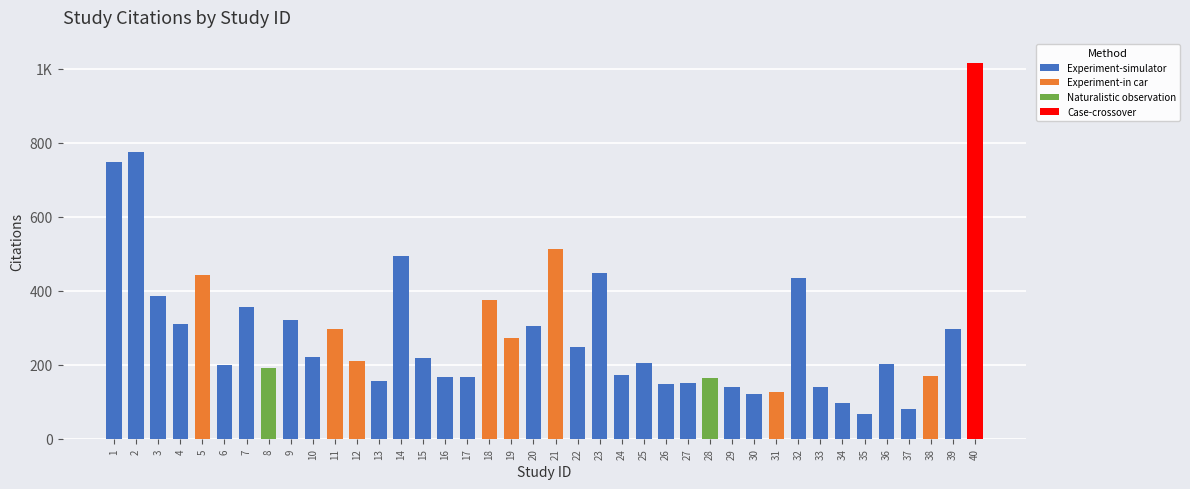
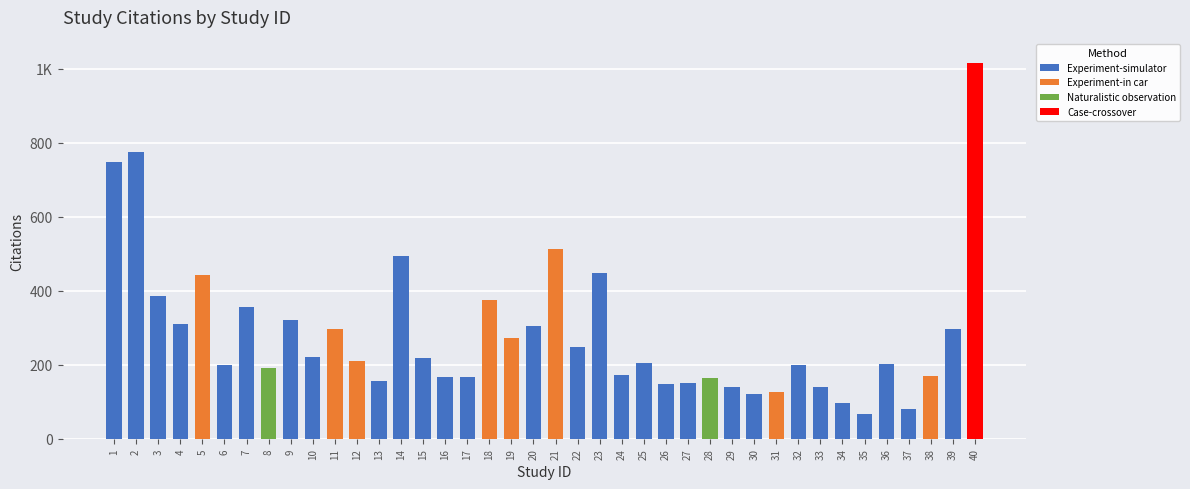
Experiment-simulator, 32: 430 -> 200
